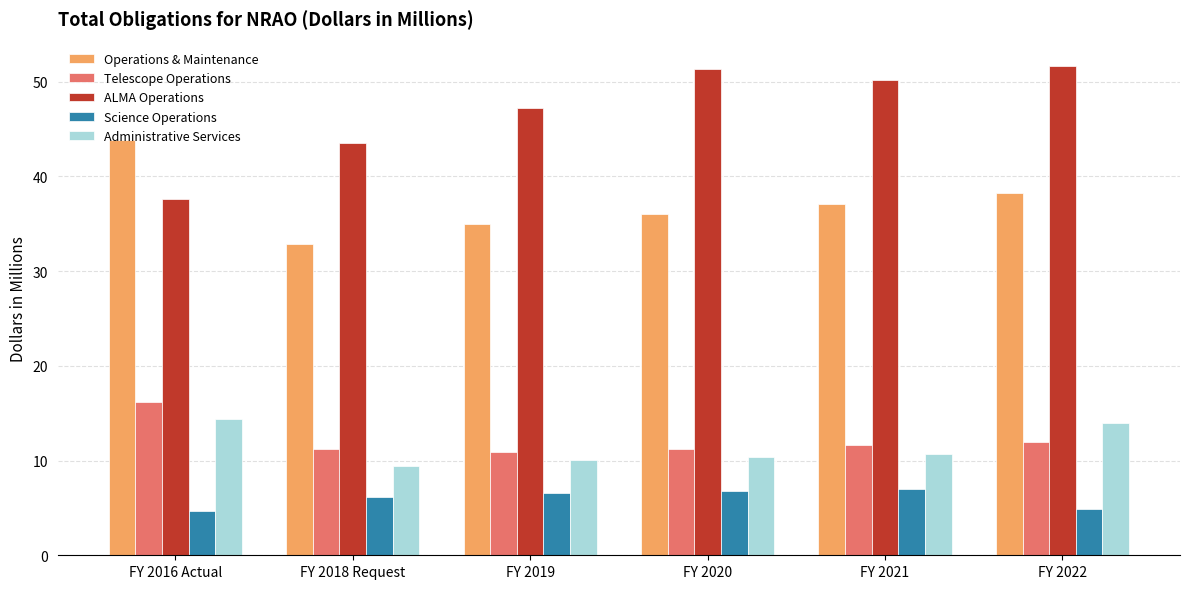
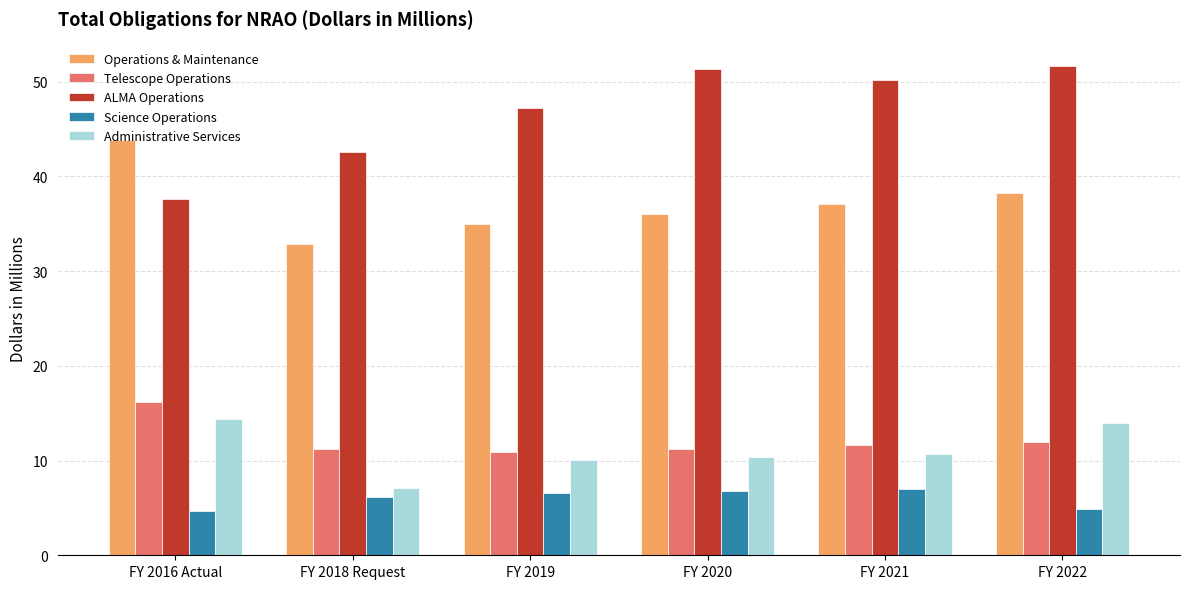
ALMA Operations, FY 2018 Request: 43.5 -> 42.5
Administrative Services, FY 2018 Request: 9 -> 7
